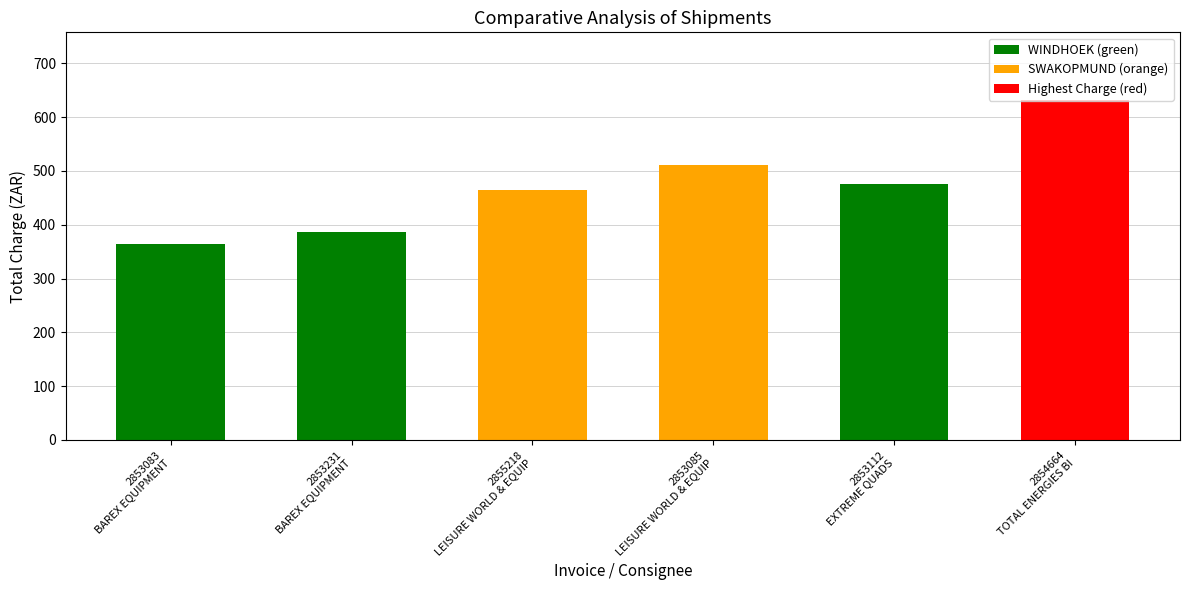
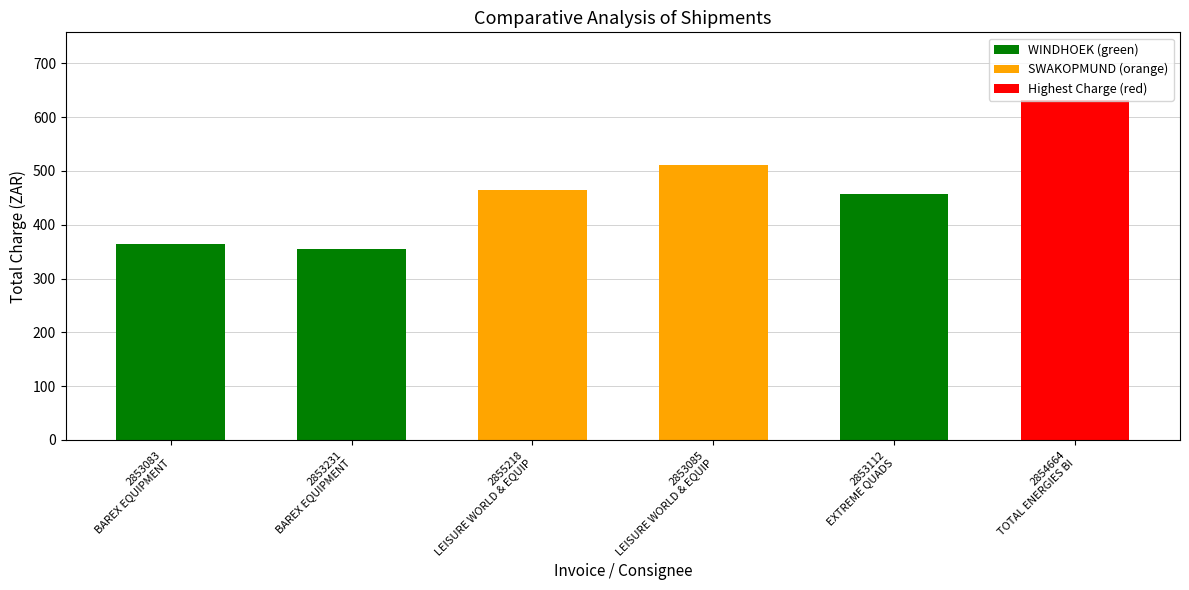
2853231 BAREX EQUIPMENT: 390 -> 360
2853112 EXTREME QUADS: 480 -> 460
